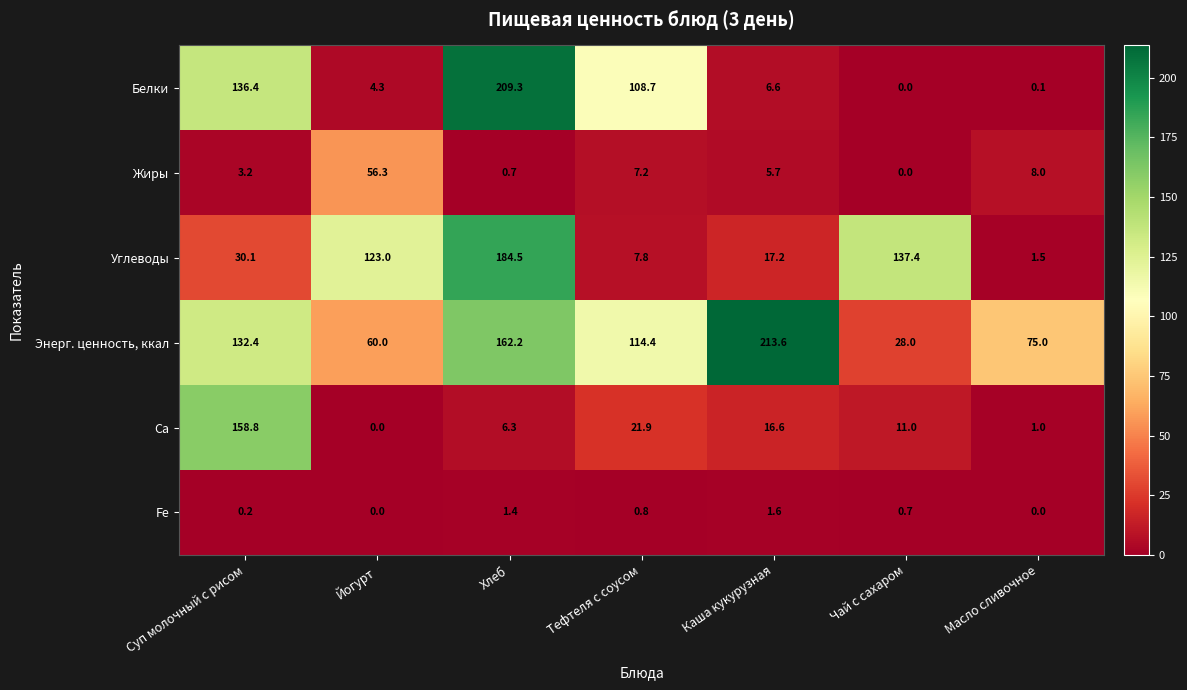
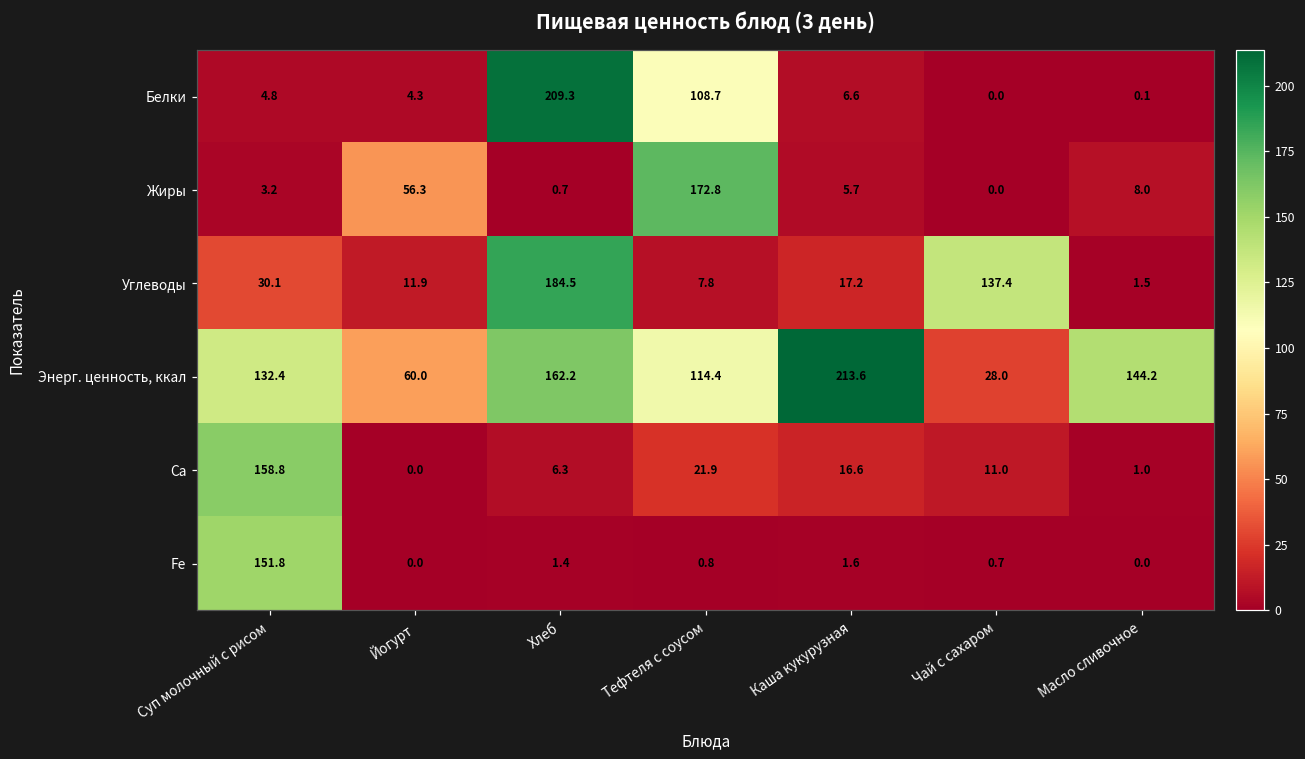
Белки, Суп молочный с рисом: 136.4 -> 4.8
Жиры, Тефтеля с соусом: 7.2 -> 172.8
Углеводы, Йогурт: 123.0 -> 11.9
Энерг. ценность, ккал, Масло сливочное: 75.0 -> 144.2
Fe, Суп молочный с рисом: 0.2 -> 151.8
